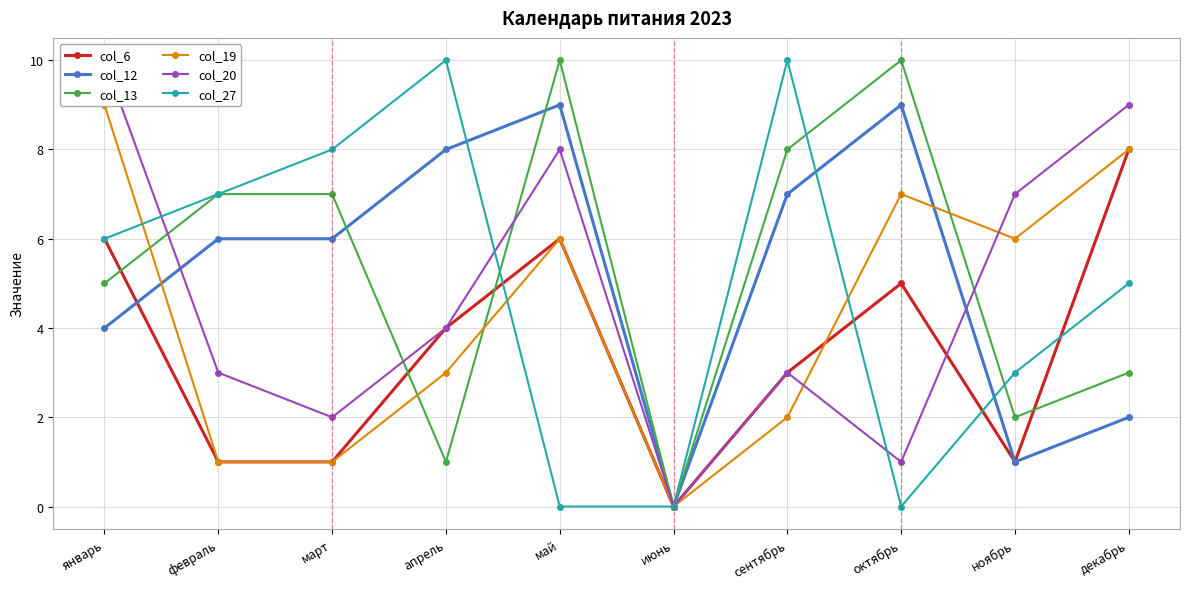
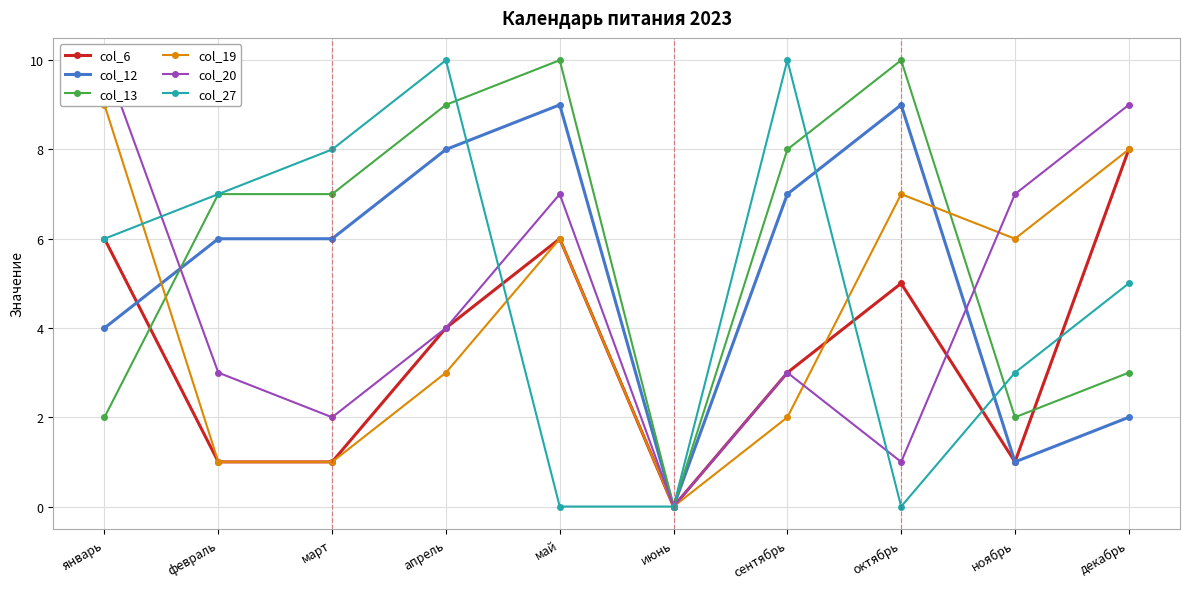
col_13, январь: 5 -> 2
col_13, апрель: 1 -> 9
col_20, май: 8 -> 7
